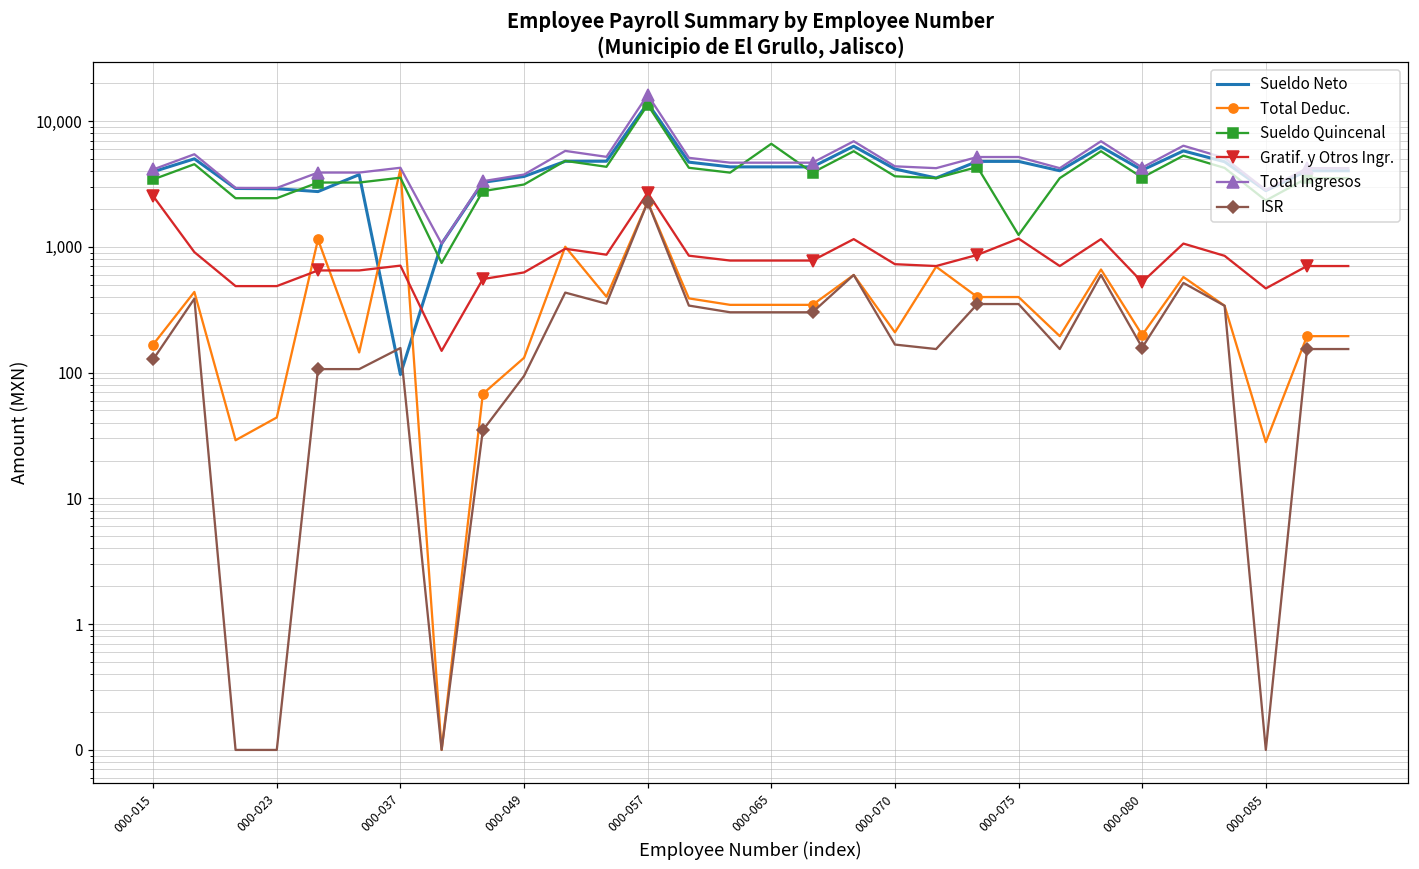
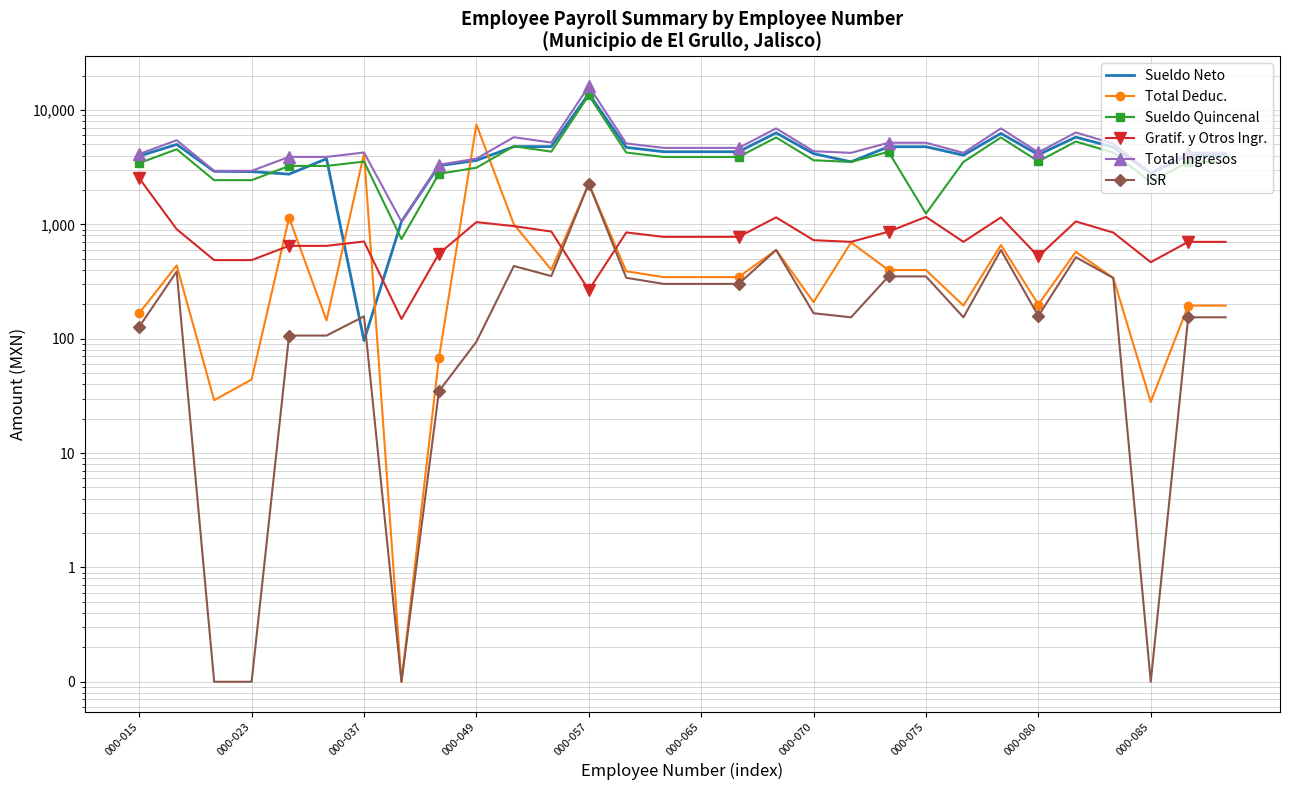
Total Deduc., 000-049: 130 -> 7,000
Gratif. y Otros Ingr., 000-049: 600 -> 1,000
Gratif. y Otros Ingr., 000-057: 2,700 -> 270
Sueldo Quincenal, 000-065: 7,000 -> 3,900
